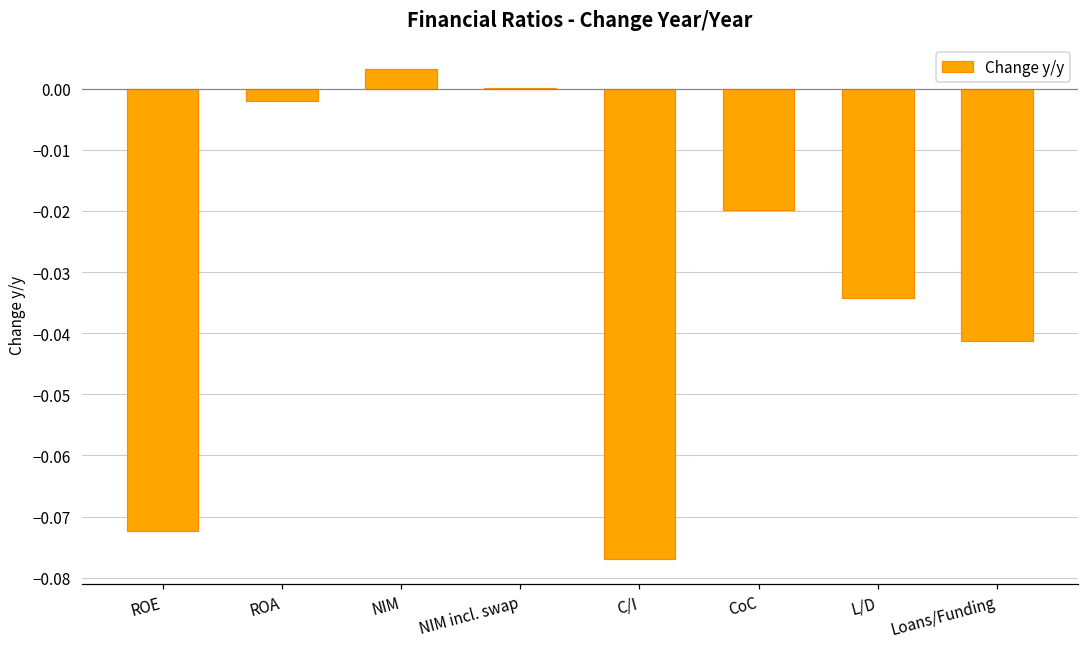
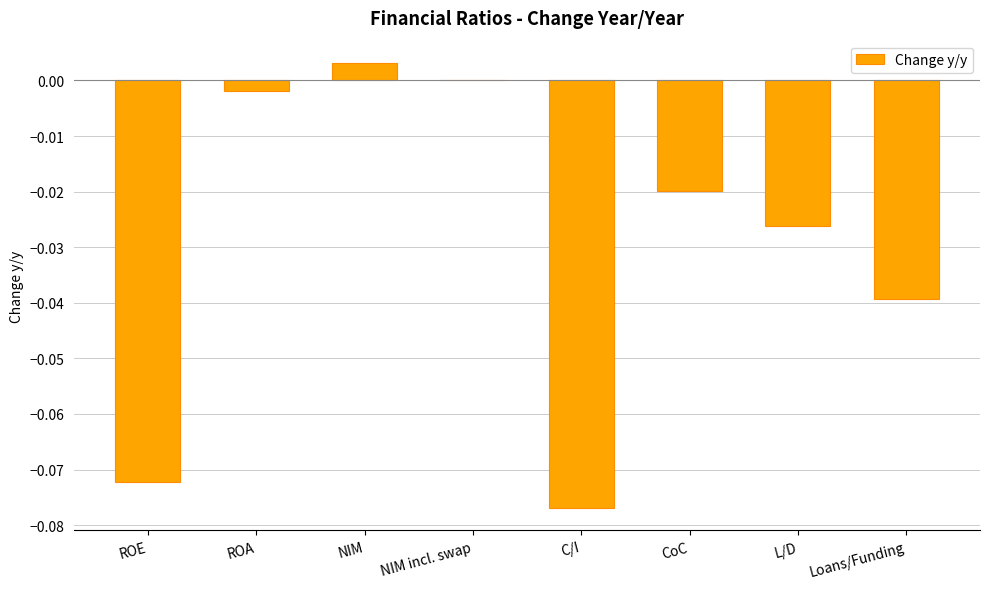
L/D: -0.034 -> -0.026
Loans/Funding: -0.041 -> -0.039
